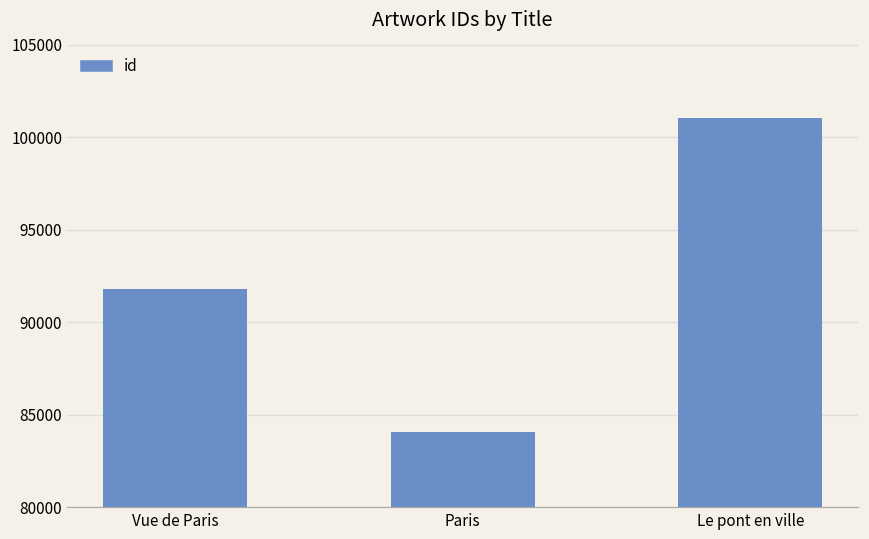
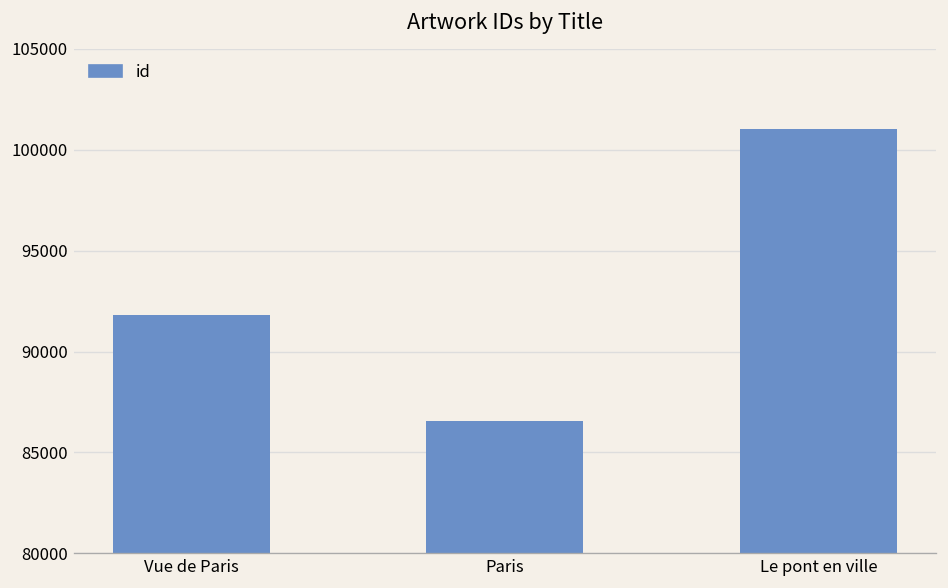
Paris: 84100 -> 86600
